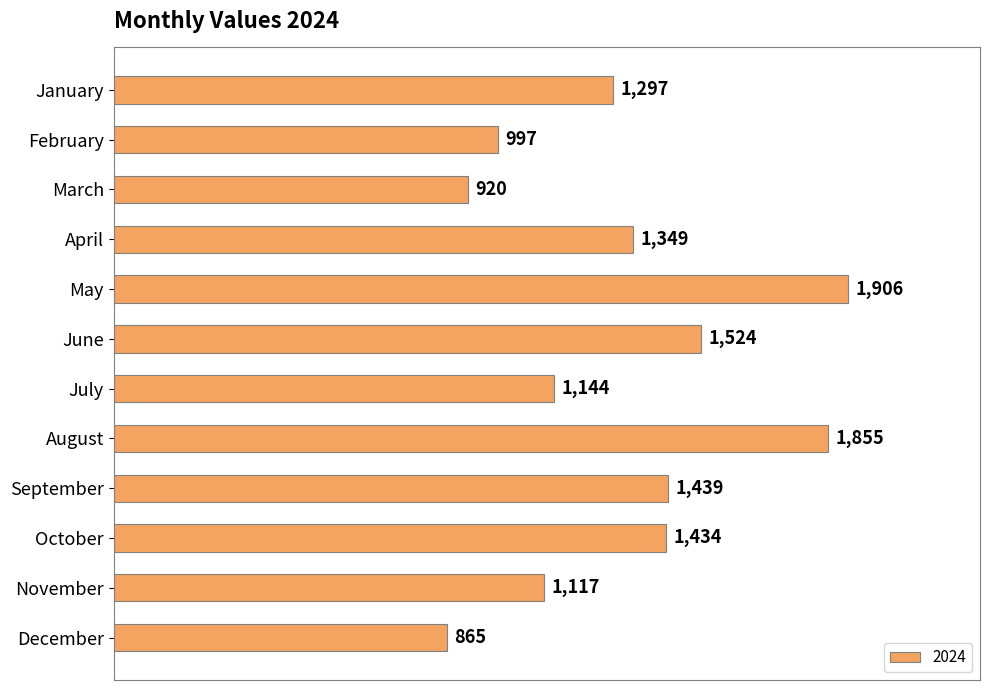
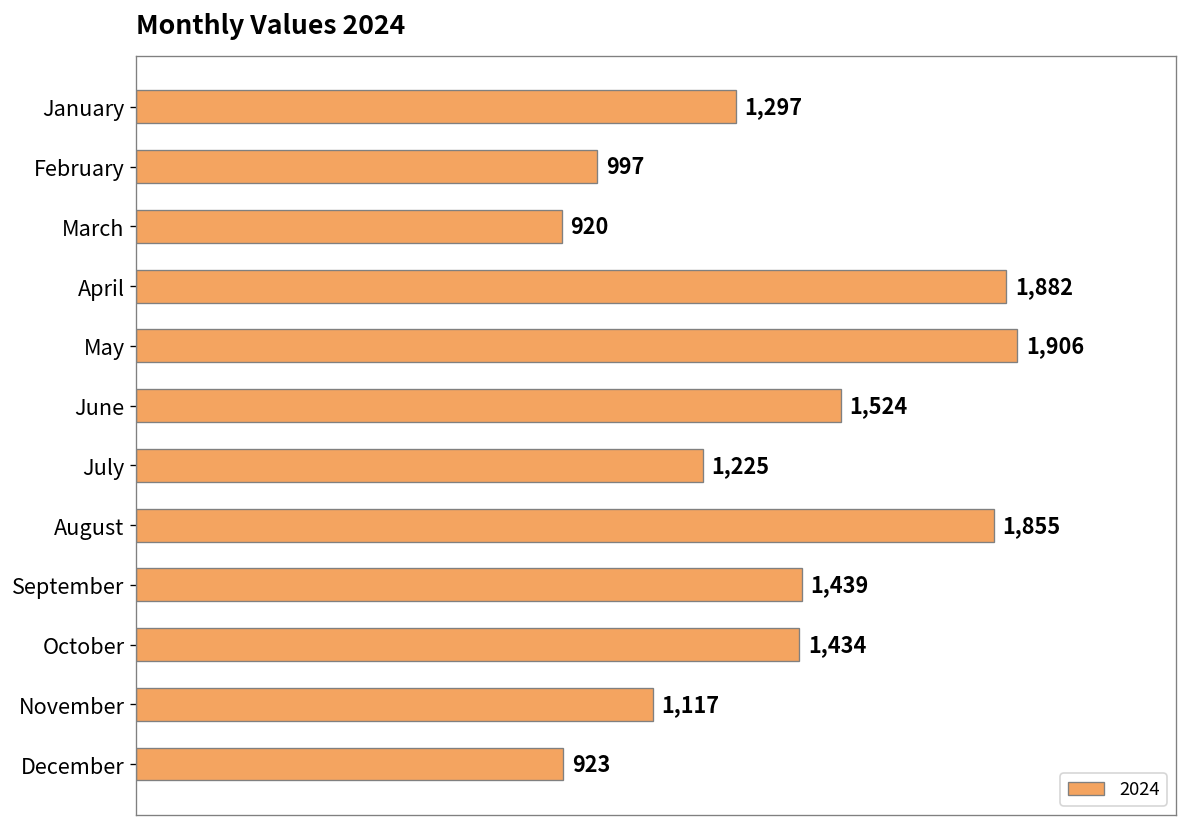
April: 1,349 -> 1,882
July: 1,144 -> 1,225
December: 865 -> 923
